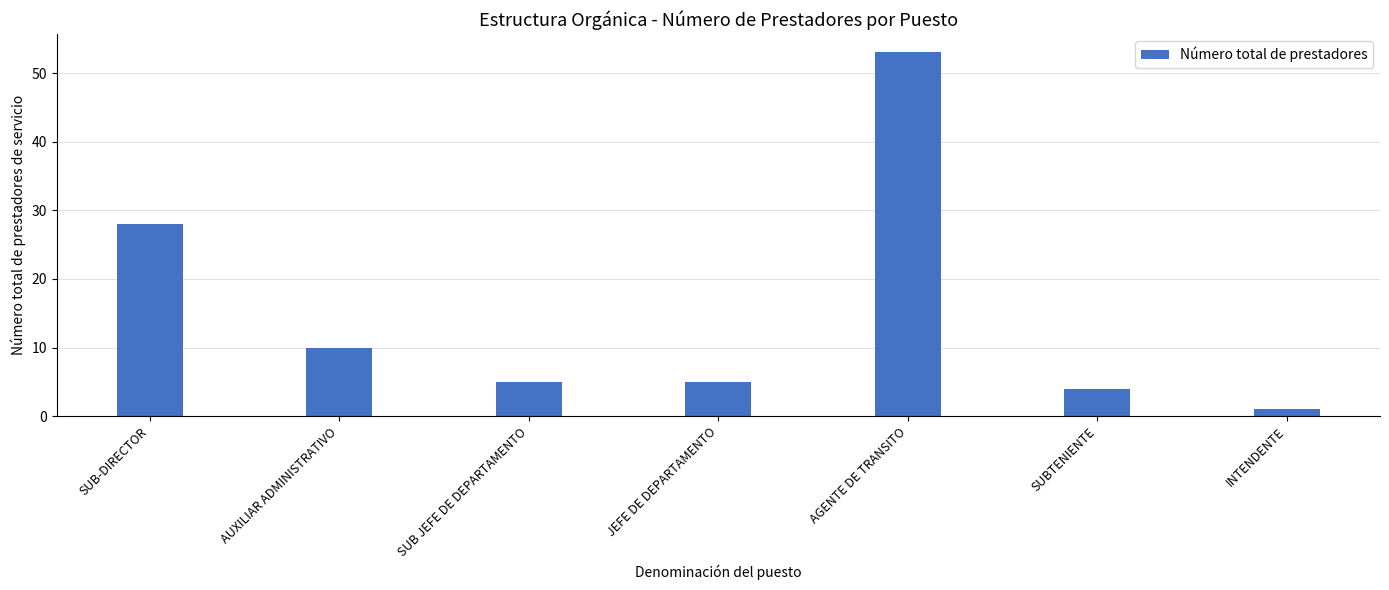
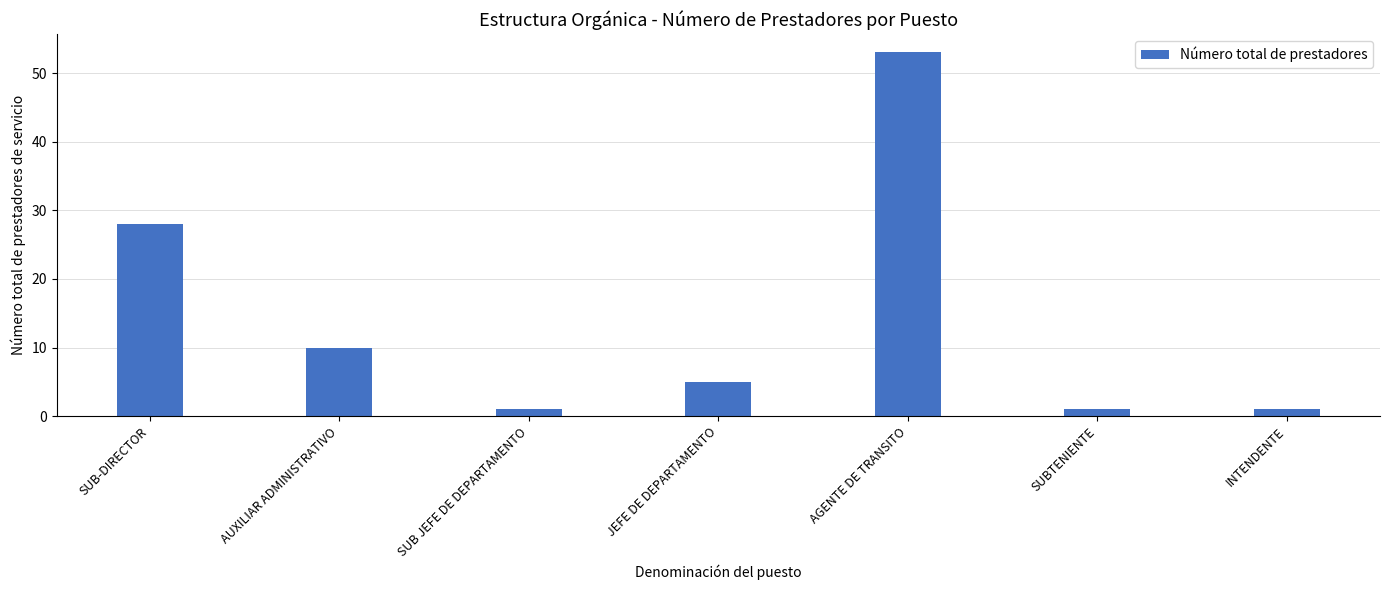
SUB JEFE DE DEPARTAMENTO: 5 -> 1
SUBTENIENTE: 4 -> 1
